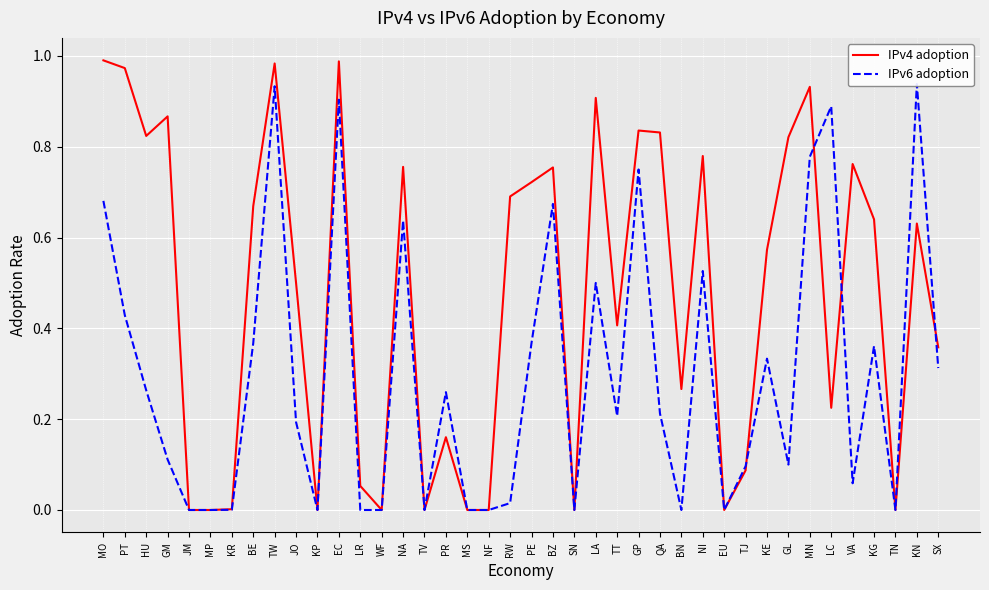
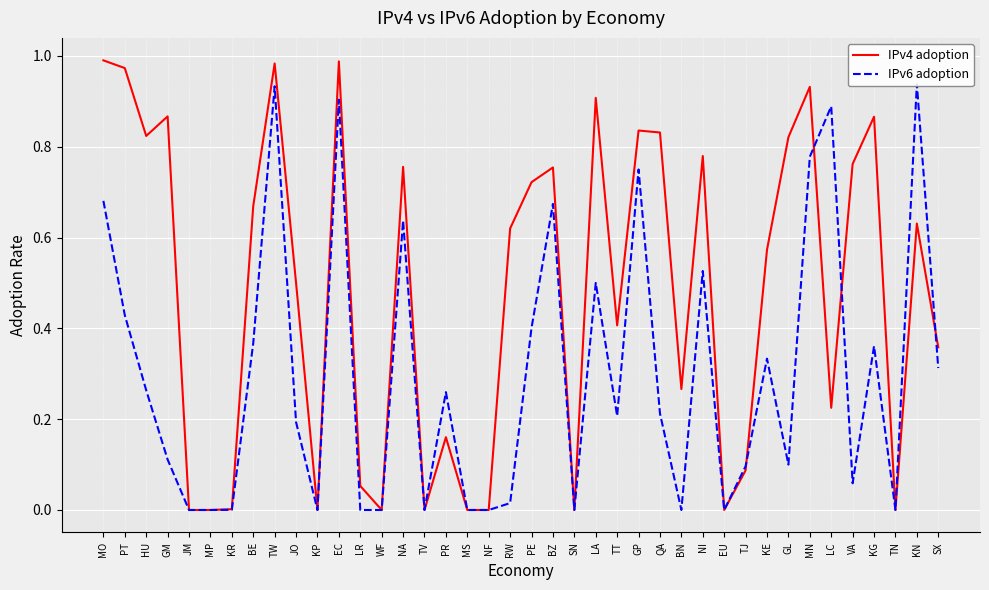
IPv4 adoption, RW: 0.69 -> 0.62
IPv6 adoption, PE: 0.37 -> 0.40
IPv4 adoption, KG: 0.64 -> 0.87
